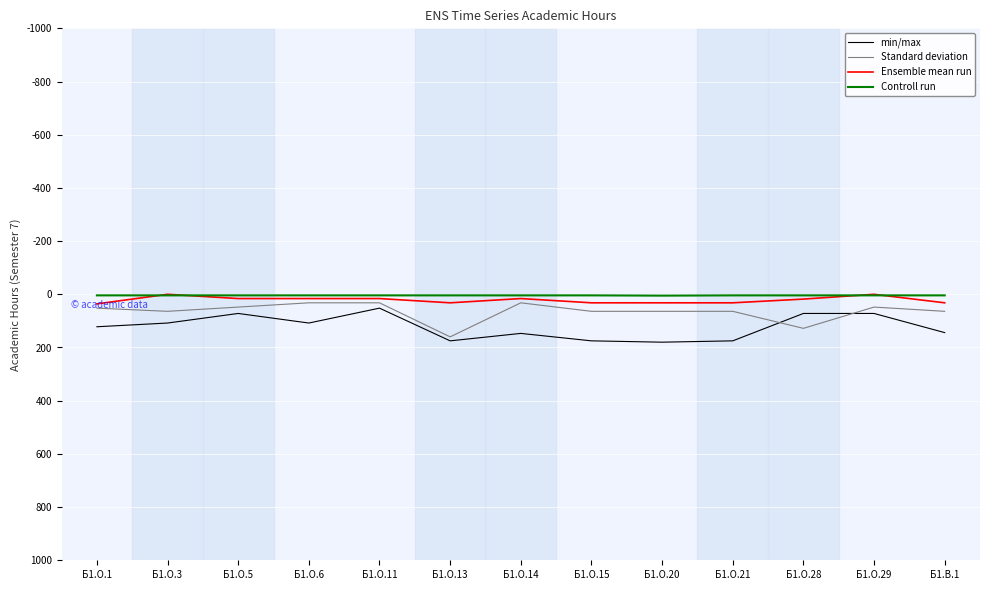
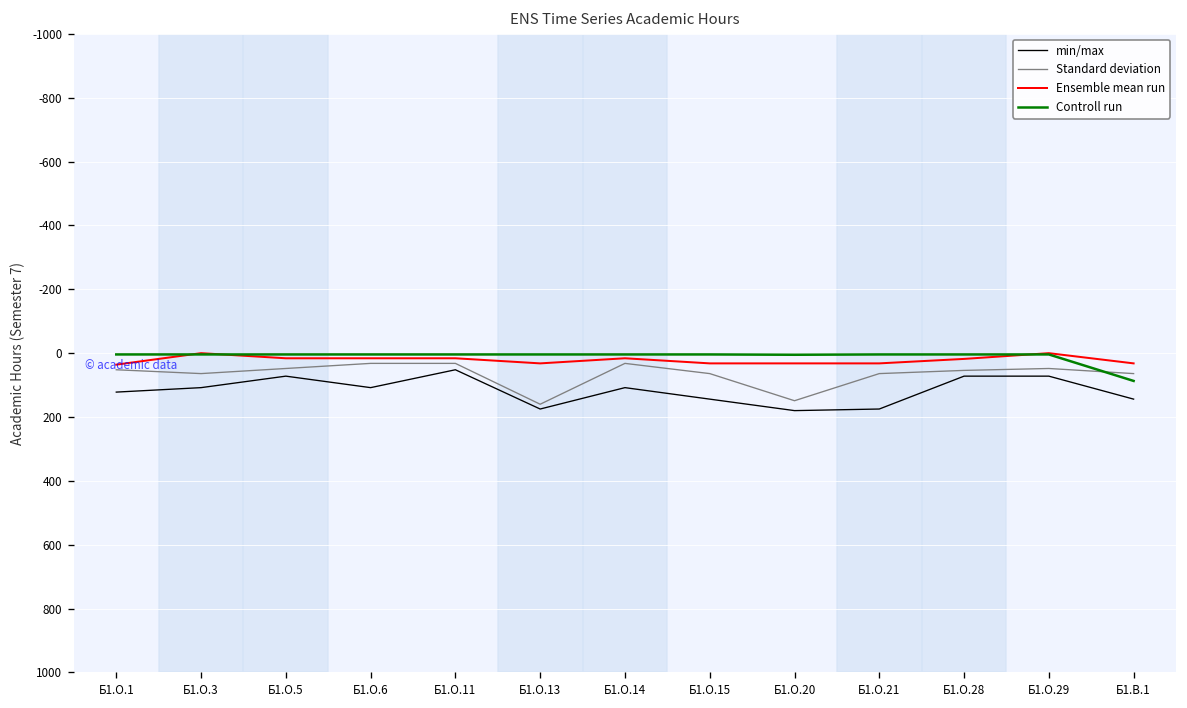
min/max, Б1.О.14: 150 -> 110
min/max, Б1.О.15: 180 -> 140
Standard deviation, Б1.О.20: 60 -> 150
Standard deviation, Б1.О.28: 130 -> 50
Controll run, Б1.В.1: 0 -> 90
